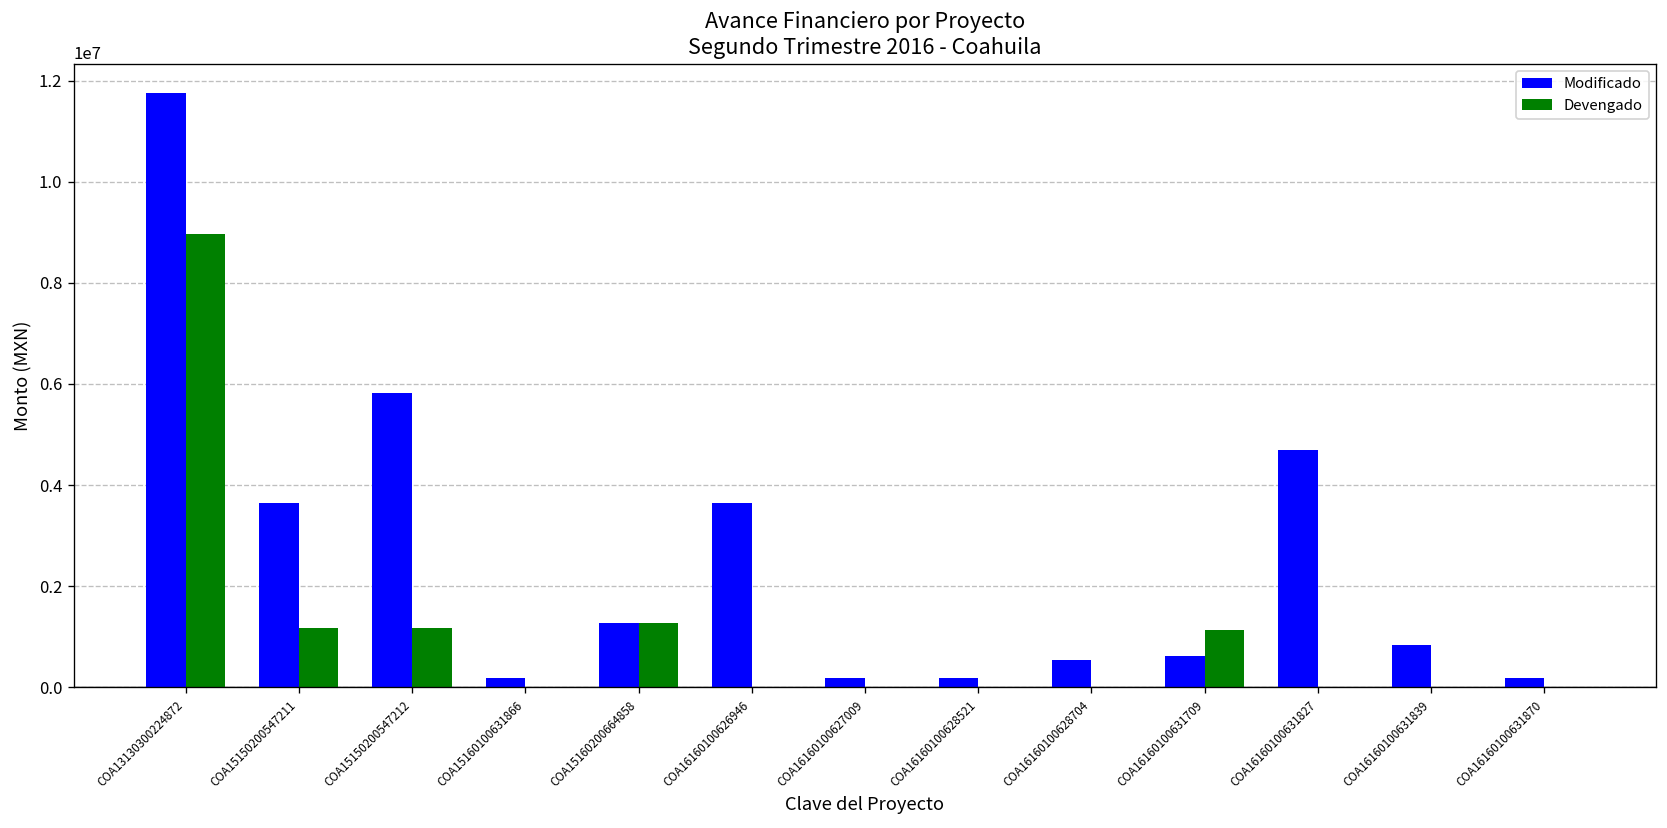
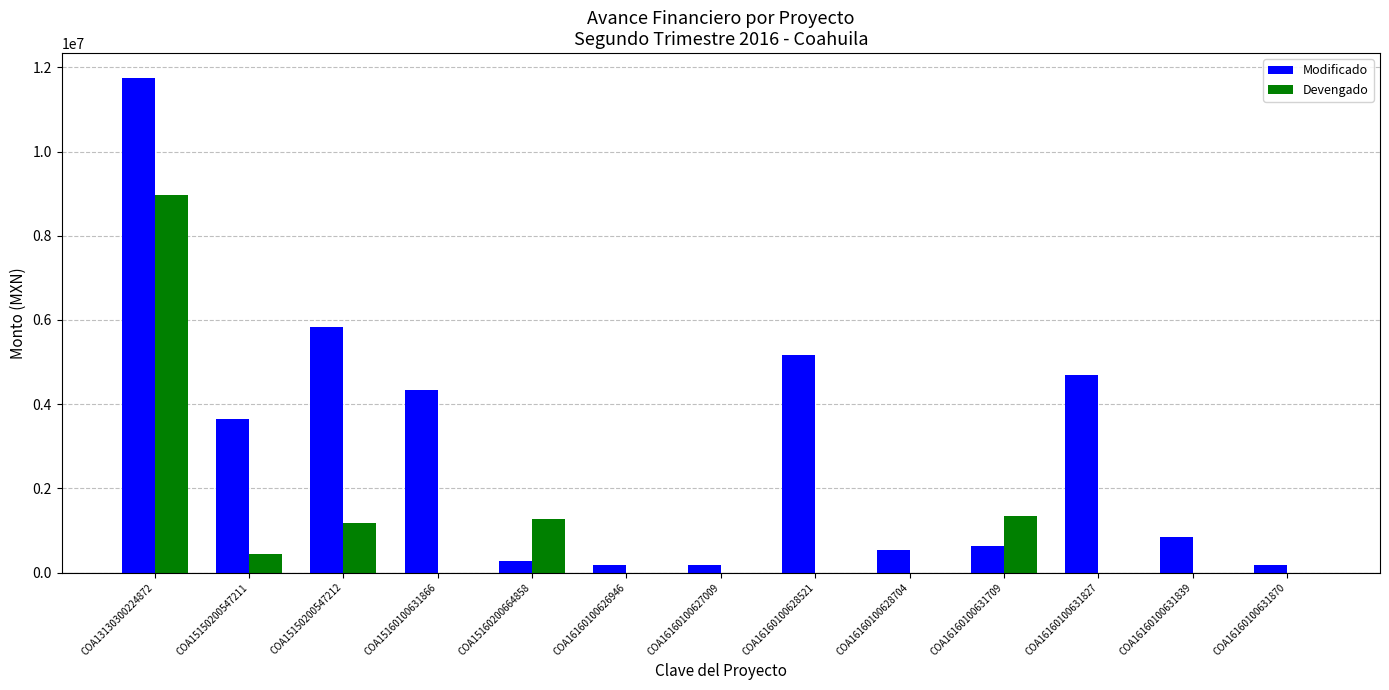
Devengado, COA15150200547211: 1200000 -> 400000
Modificado, COA15160100631866: 200000 -> 4300000
Modificado, COA15160200664858: 1300000 -> 300000
Modificado, COA16160100626946: 3600000 -> 200000
Modificado, COA16160100628521: 200000 -> 5200000
Devengado, COA16160100631709: 1100000 -> 1300000
